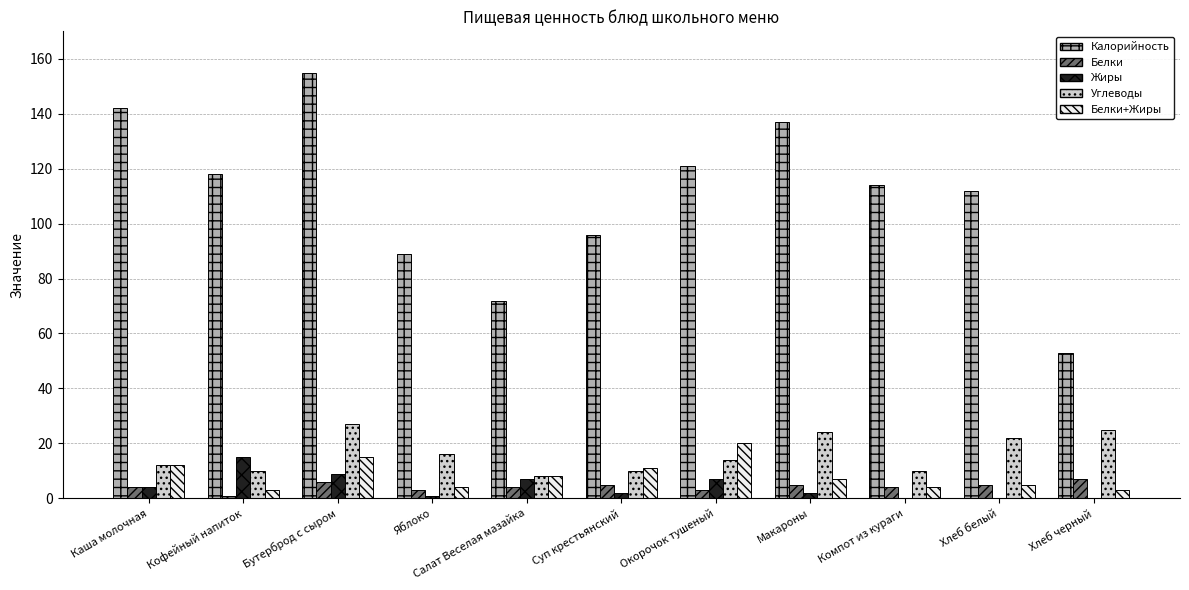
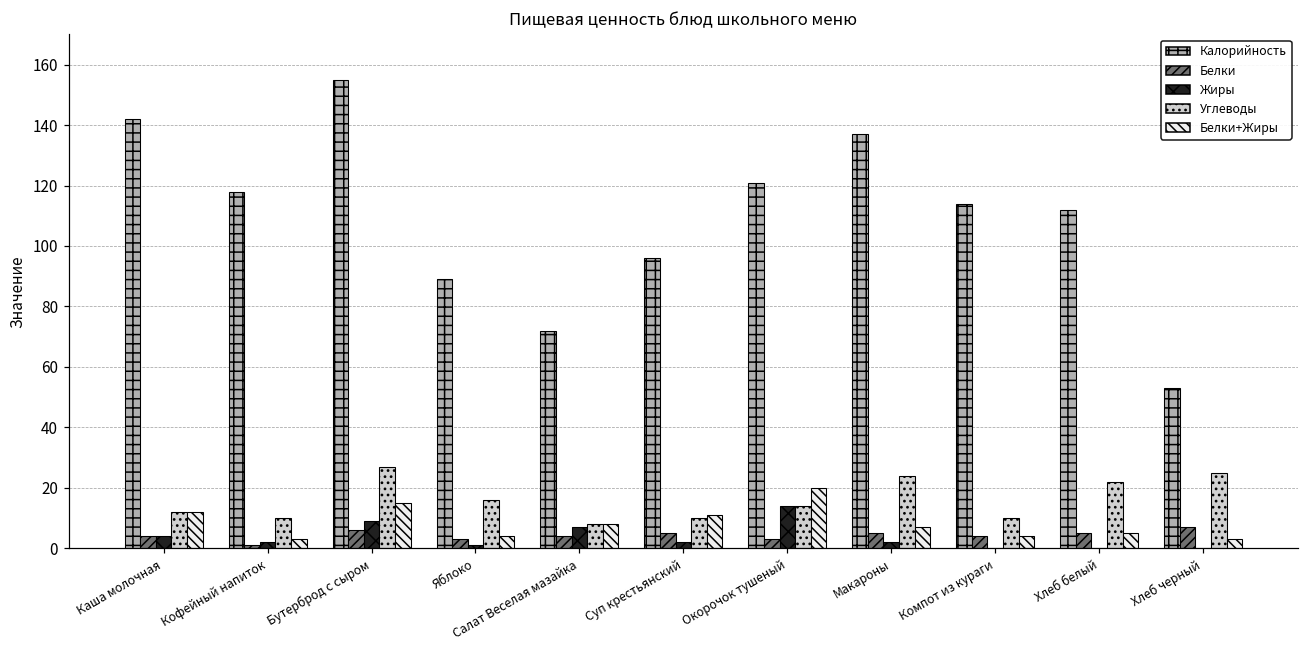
Жиры, Кофейный напиток: 15 -> 2
Жиры, Окорочок тушеный: 7 -> 14
